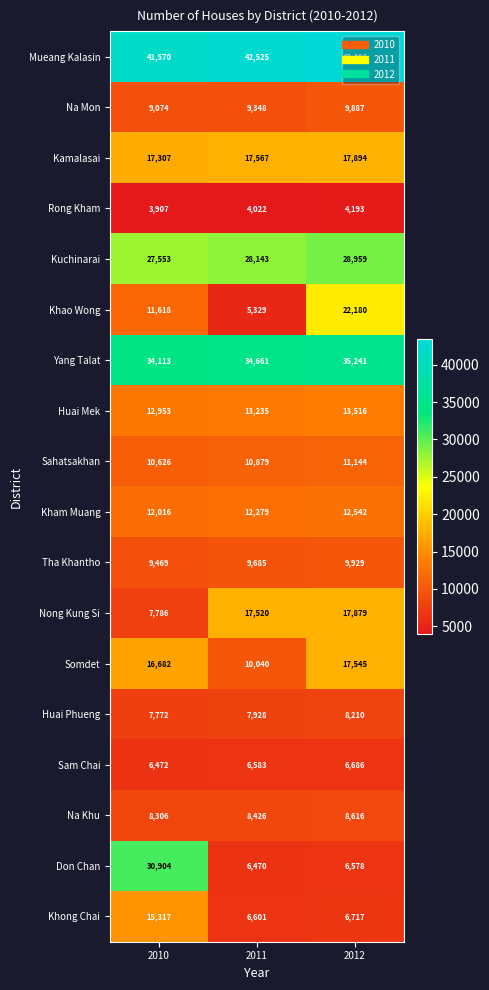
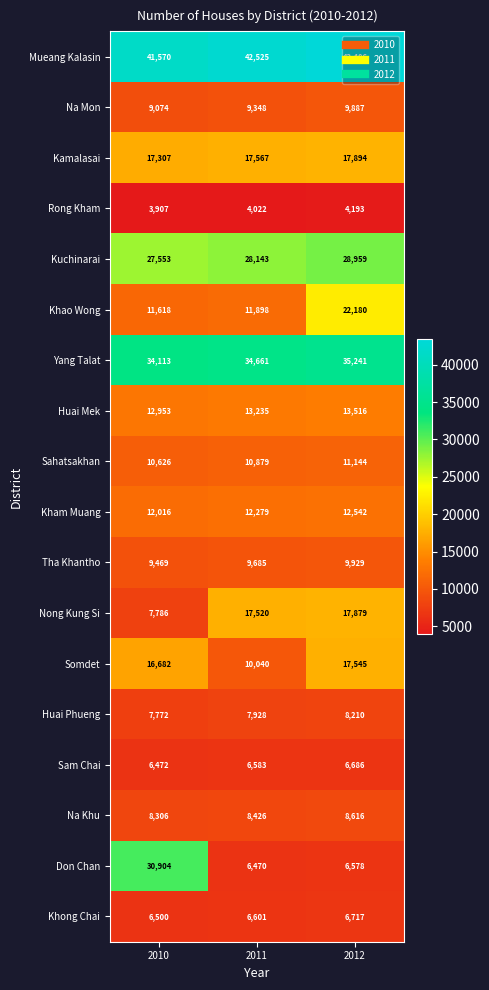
Khao Wong, 2011: 5,329 -> 11,898
Khong Chai, 2010: 15,317 -> 6,500
